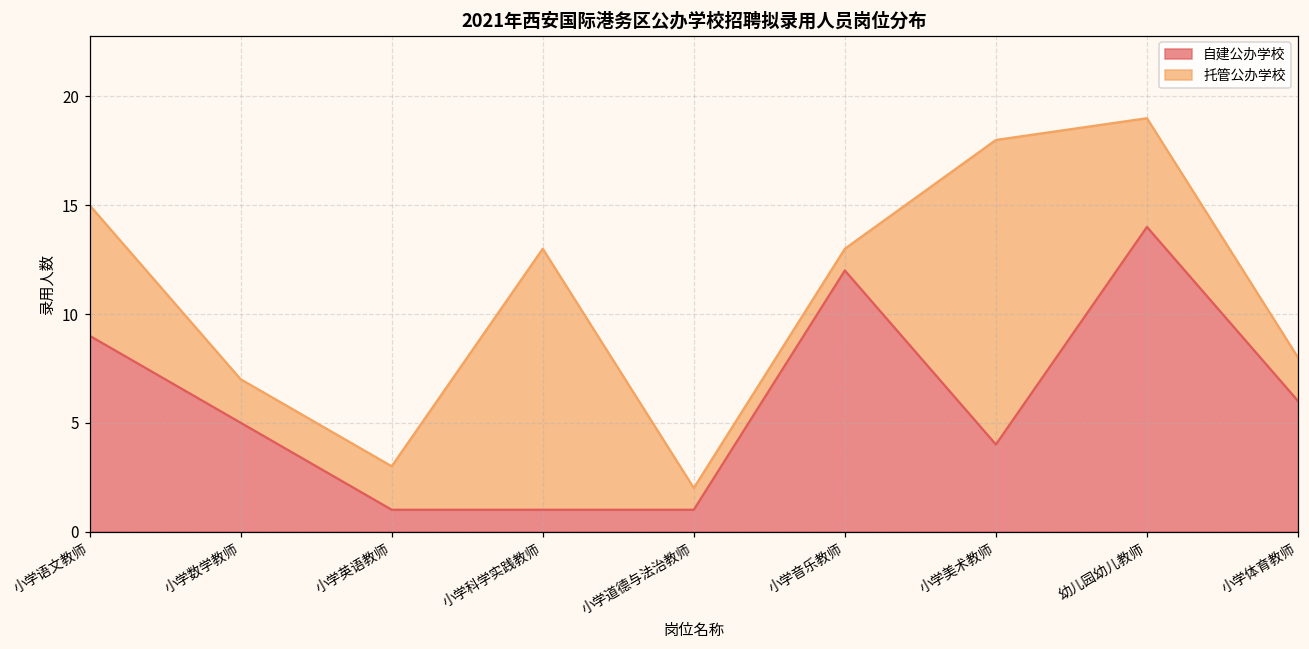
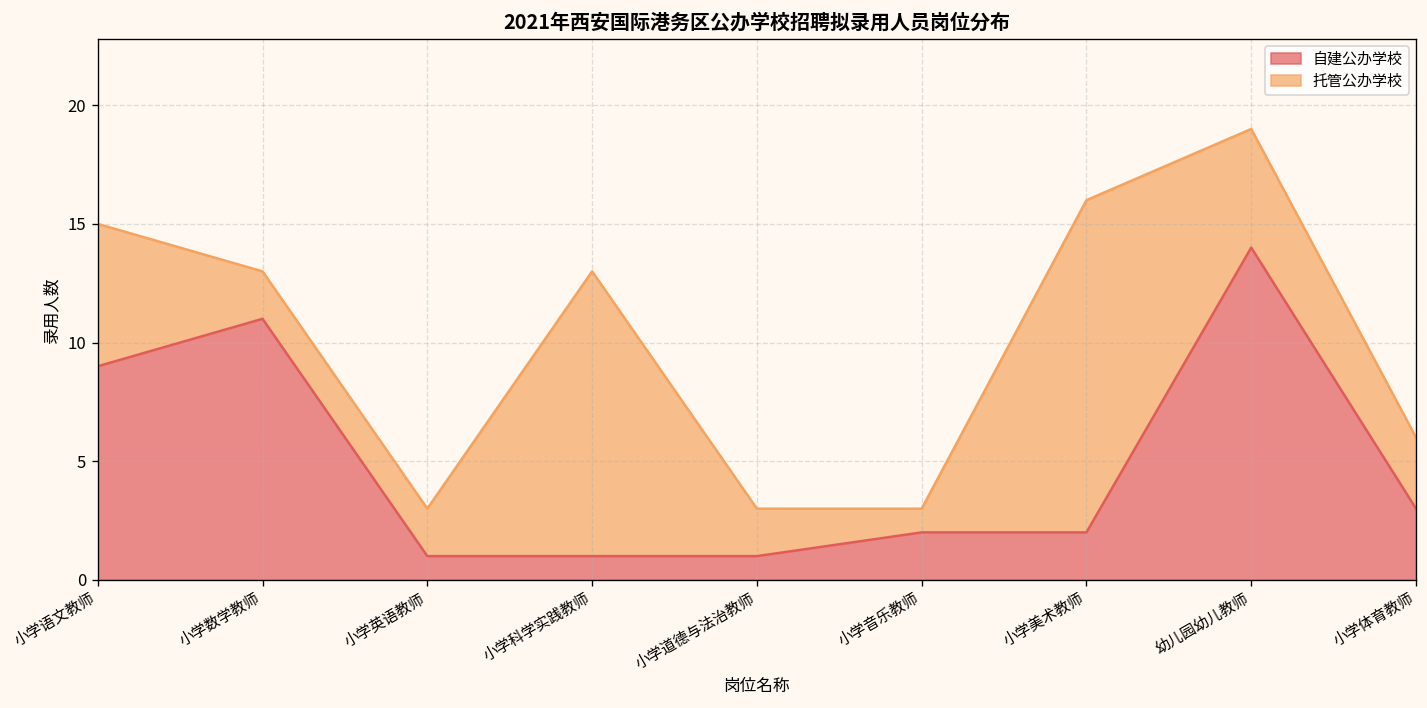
自建公办学校, 小学数学教师: 5 -> 11
托管公办学校, 小学道德与法治教师: 1 -> 2
自建公办学校, 小学音乐教师: 12 -> 2
自建公办学校, 小学美术教师: 4 -> 2
自建公办学校, 小学体育教师: 6 -> 3
托管公办学校, 小学体育教师: 2 -> 3
